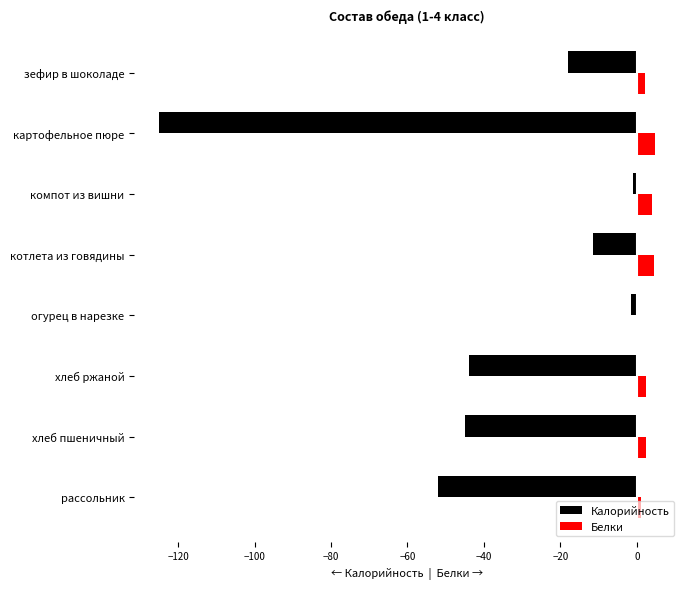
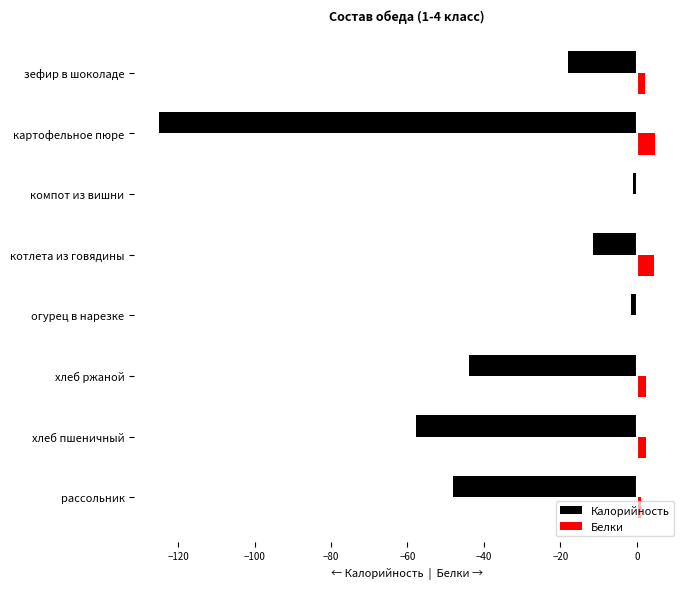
Белки, компот из вишни: 4 -> 0
Калорийность, хлеб пшеничный: -45 -> -58
Калорийность, рассольник: -52 -> -48
